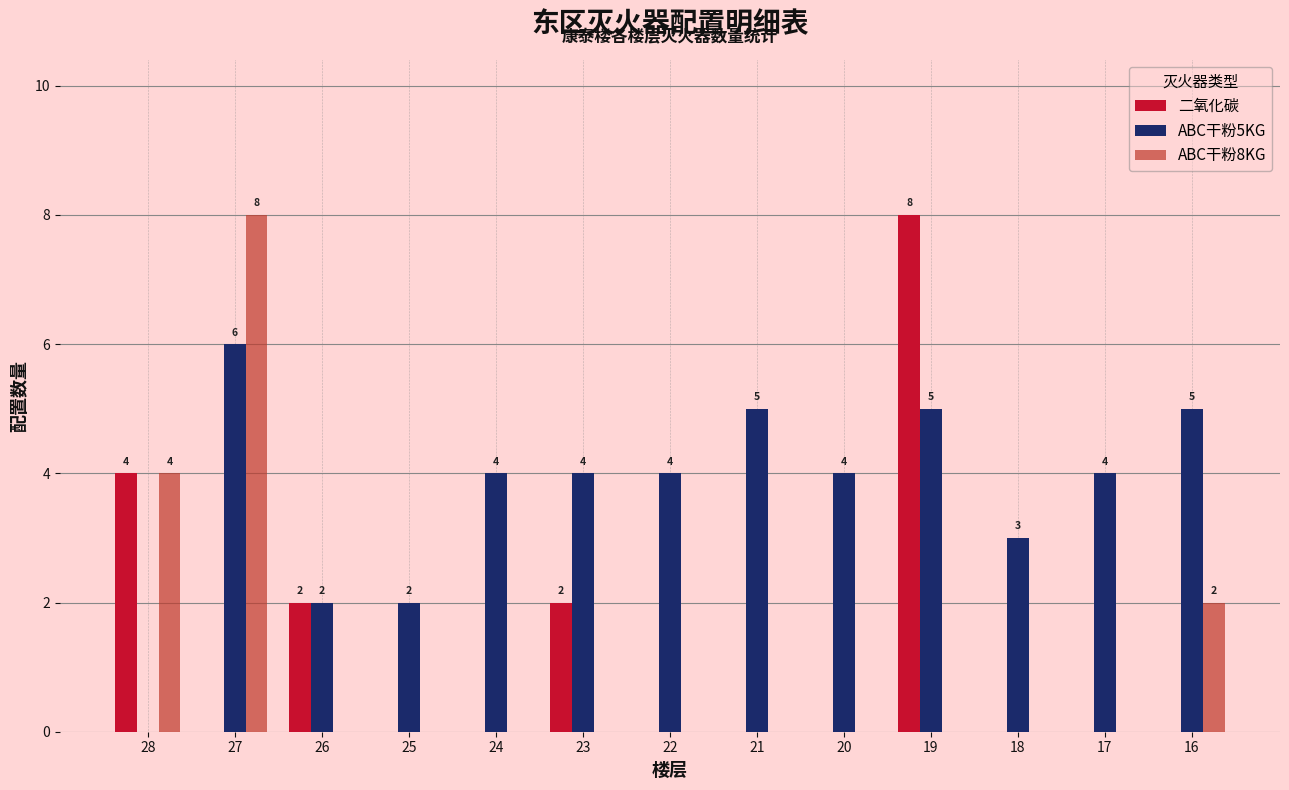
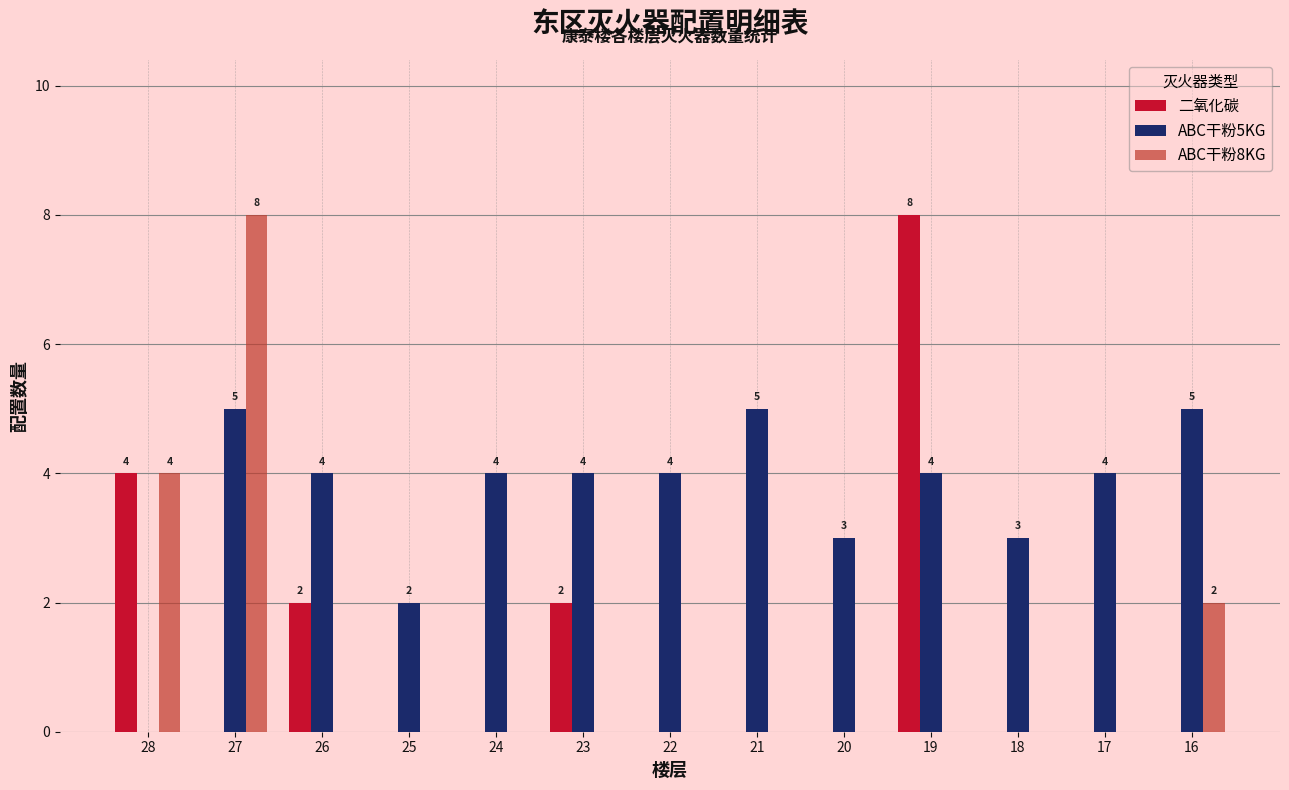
ABC干粉5KG, 27: 6 -> 5
ABC干粉5KG, 26: 2 -> 4
ABC干粉5KG, 20: 4 -> 3
ABC干粉5KG, 19: 5 -> 4
